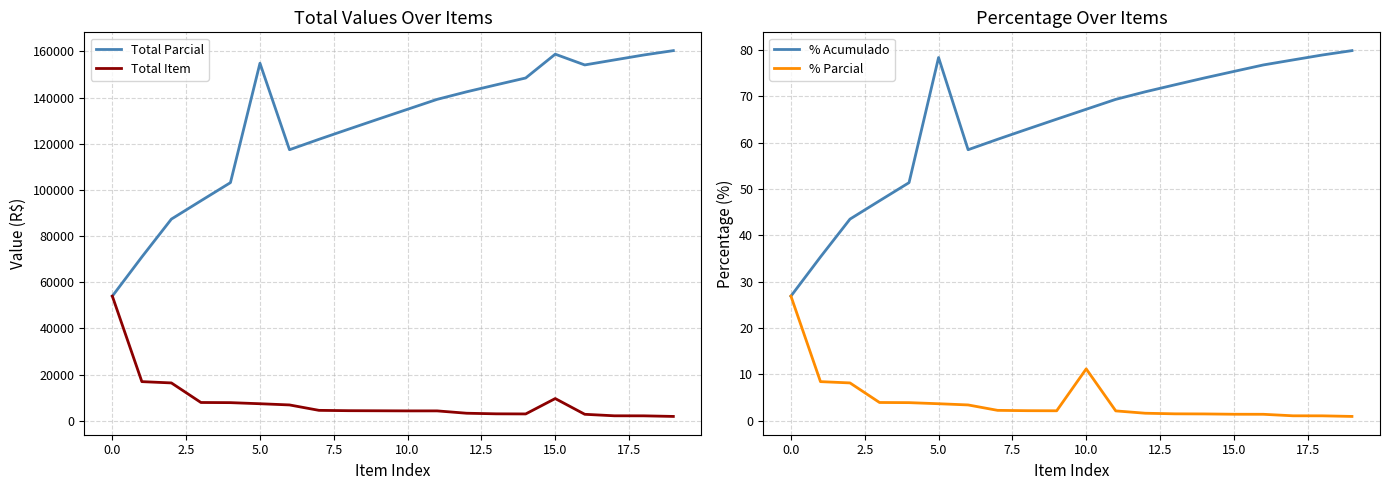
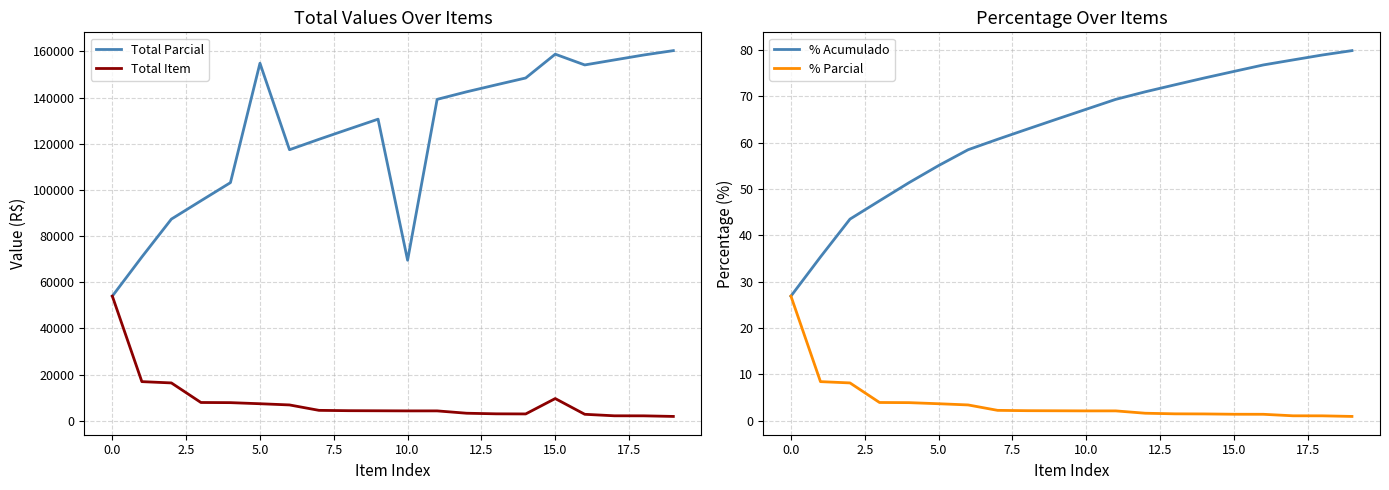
Total Values Over Items, Total Parcial, 10.0: 135000 -> 70000
Percentage Over Items, % Acumulado, 5.0: 78 -> 55
Percentage Over Items, % Parcial, 10.0: 11 -> 2
